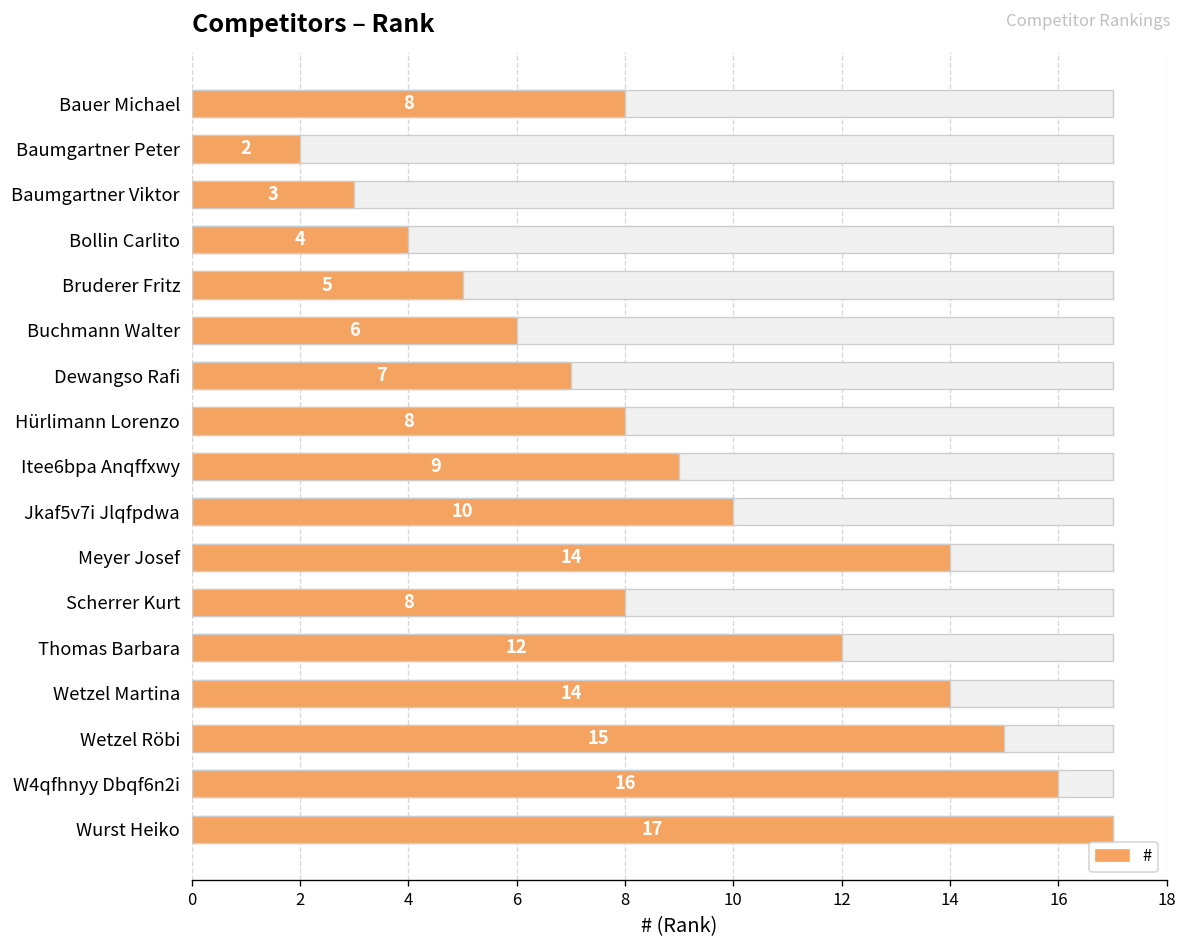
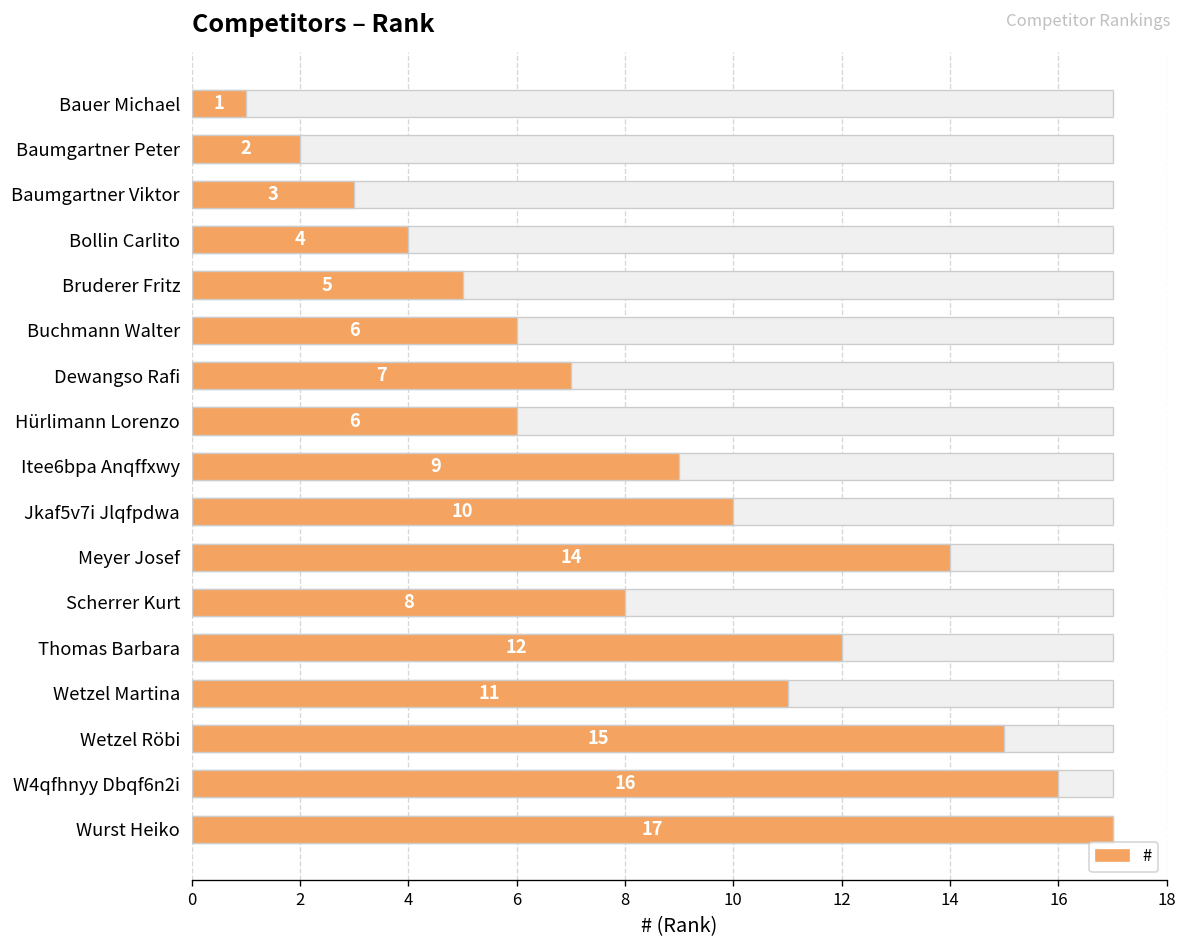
#, Bauer Michael: 8 -> 1
#, Hürlimann Lorenzo: 8 -> 6
#, Wetzel Martina: 14 -> 11
